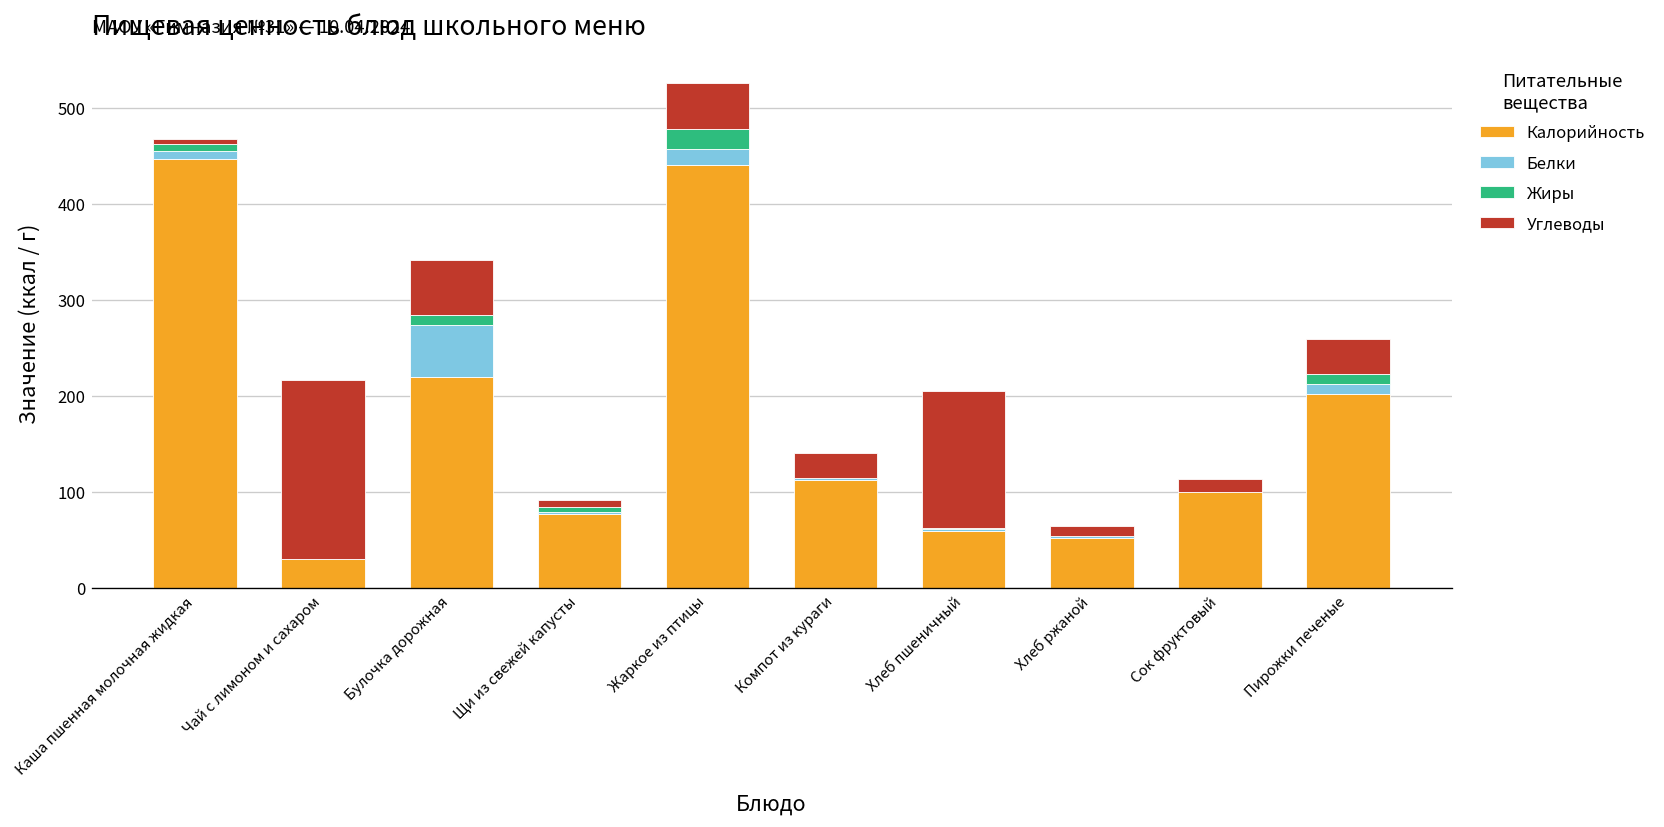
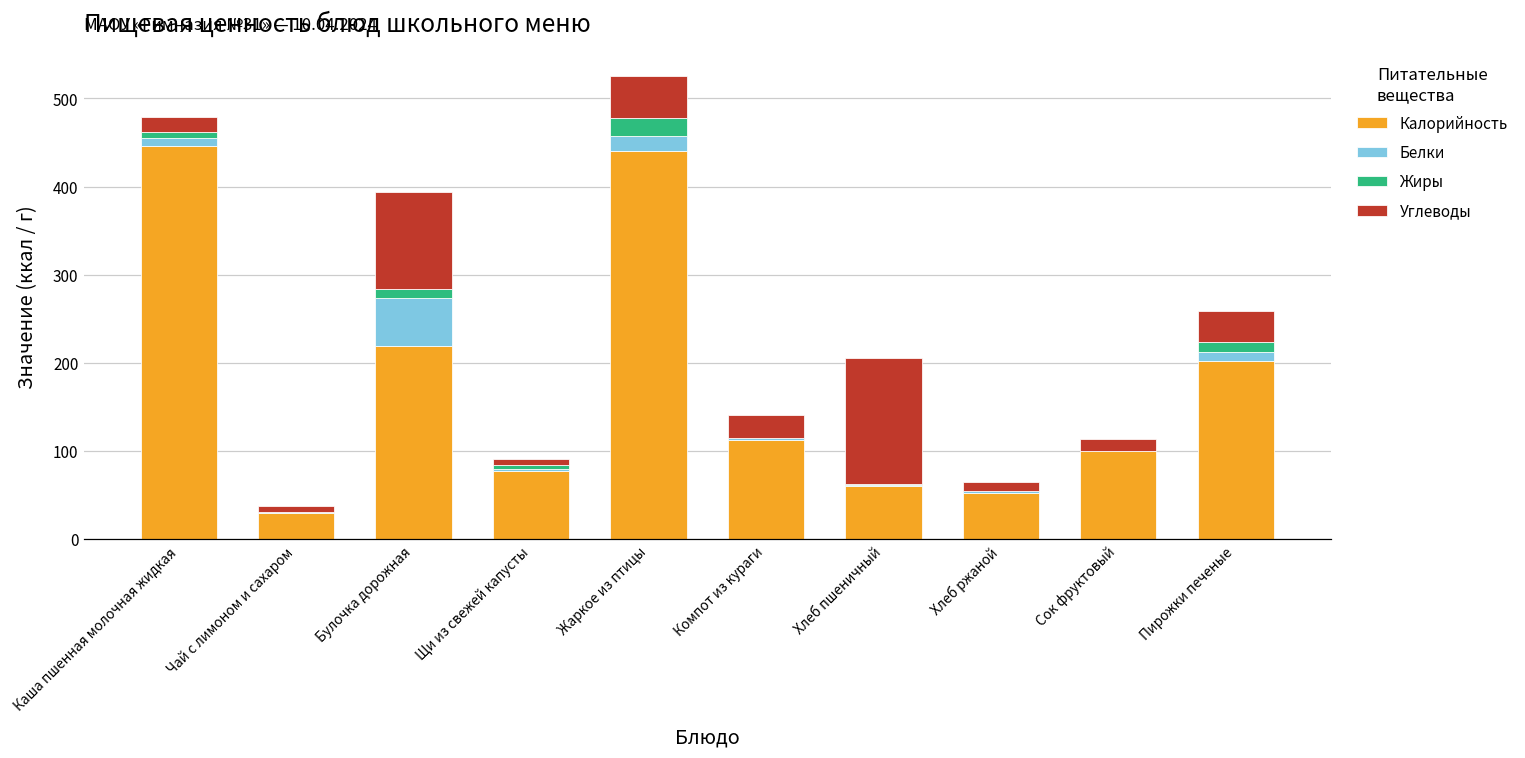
Углеводы, Каша пшенная молочная жидкая: 10 -> 20
Углеводы, Чай с лимоном и сахаром: 190 -> 10
Углеводы, Булочка дорожная: 60 -> 110
